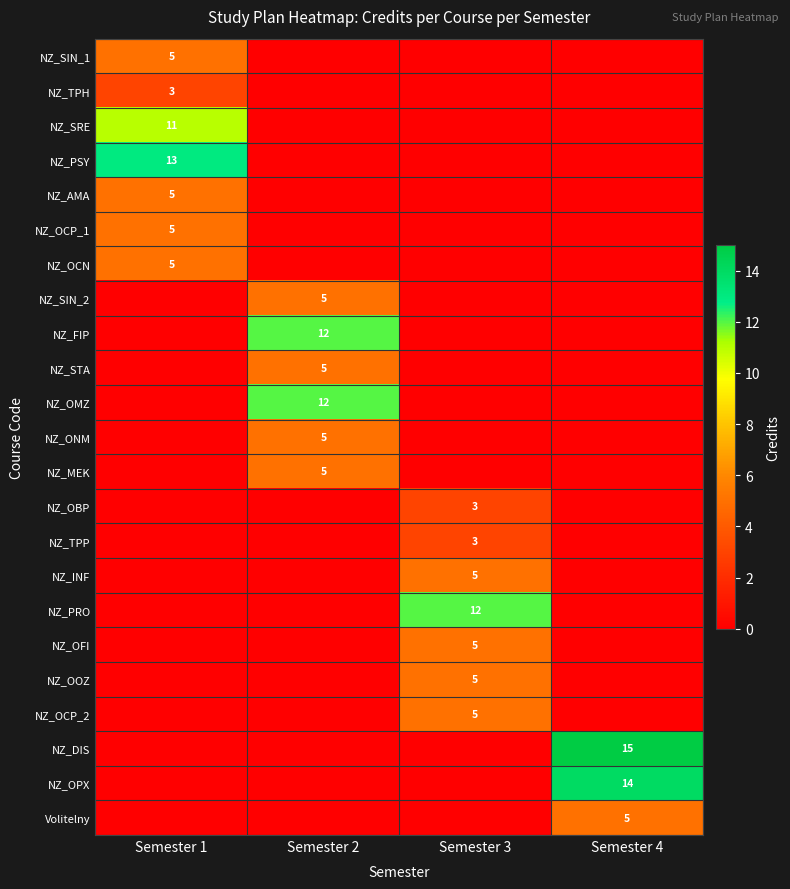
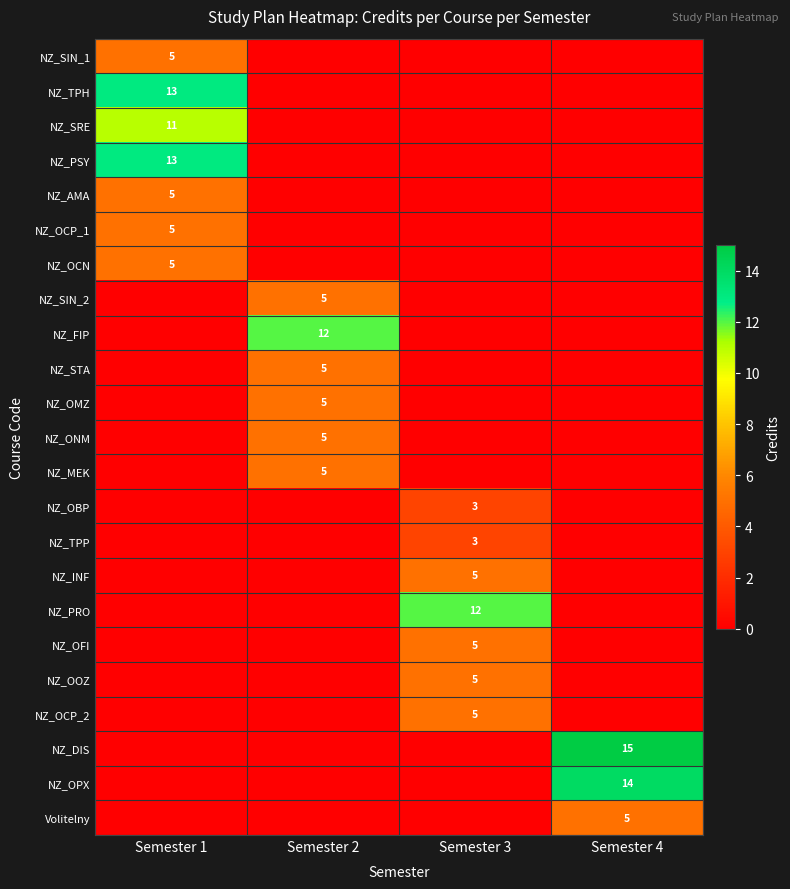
NZ_TPH, Semester 1: 3 -> 13
NZ_OMZ, Semester 2: 12 -> 5
